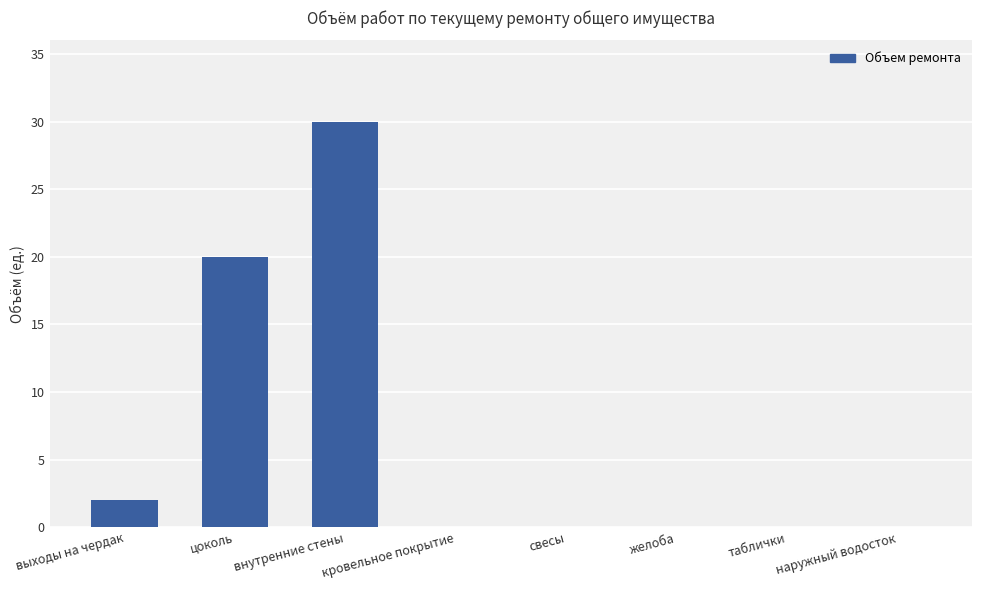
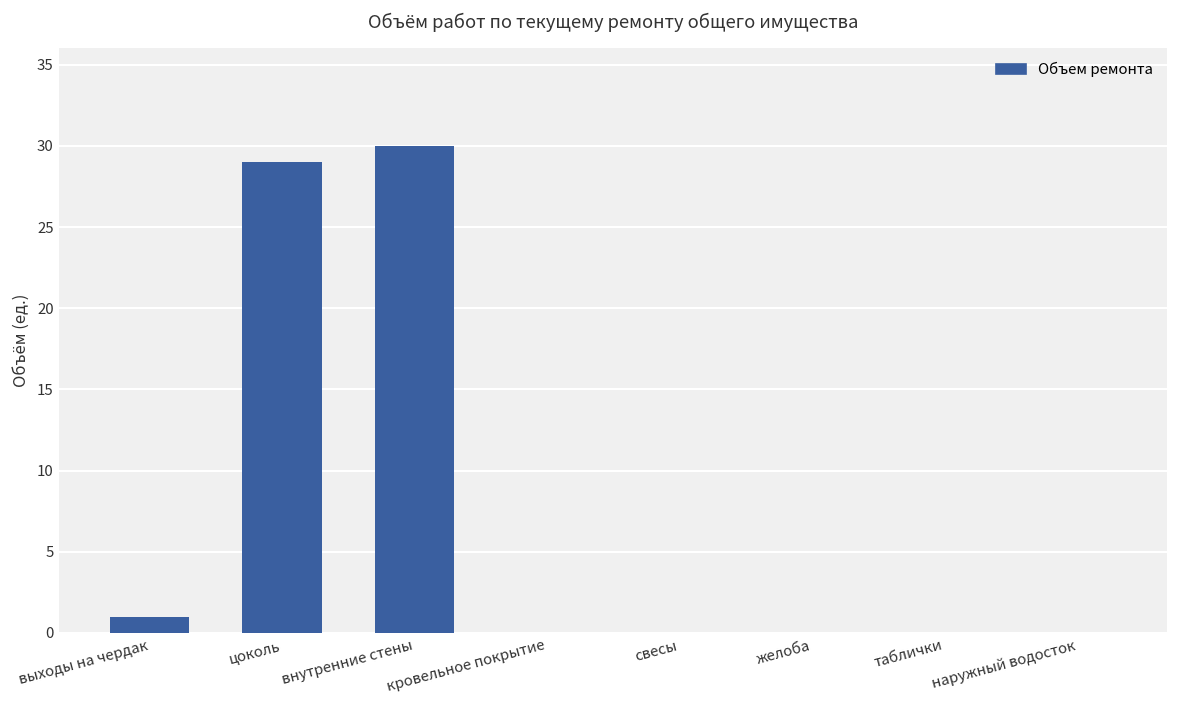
выходы на чердак: 2 -> 1
цоколь: 20 -> 29
